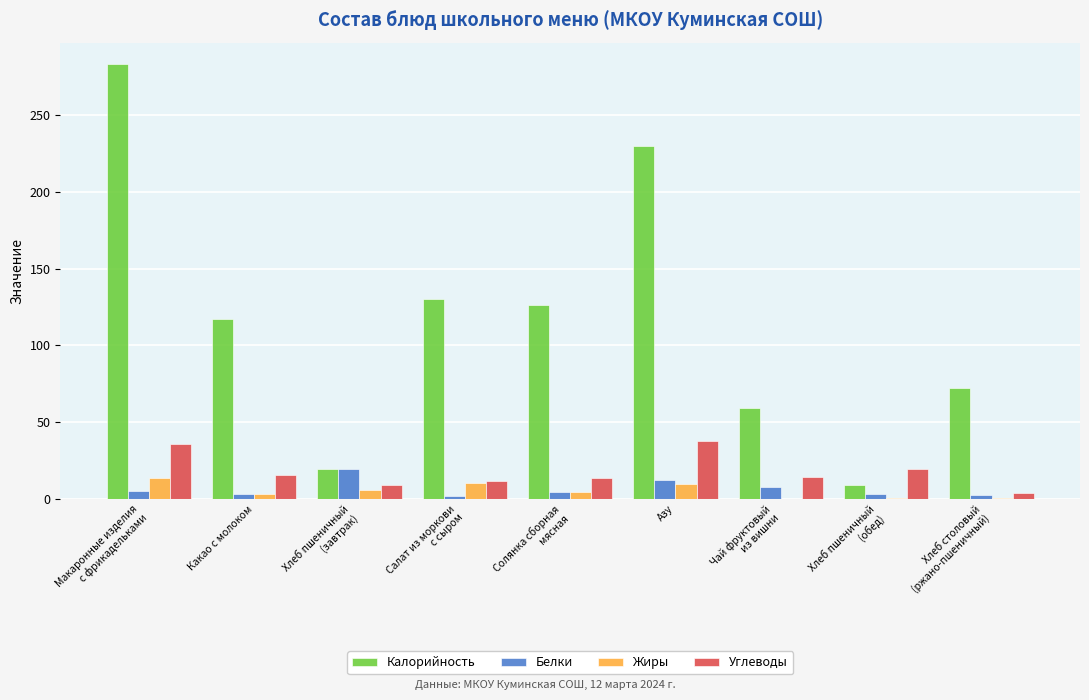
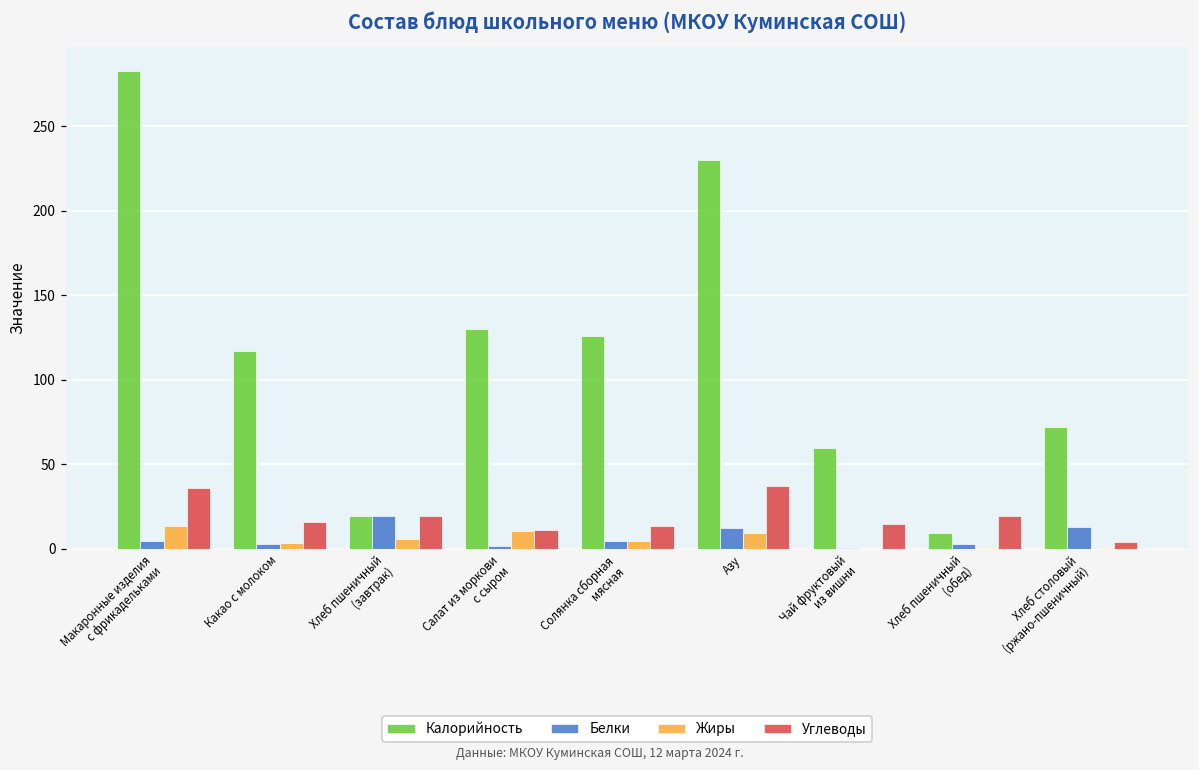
Углеводы, Хлеб пшеничный (завтрак): 9 -> 19
Белки, Чай фруктовый из вишни: 8 -> 0
Белки, Хлеб столовый (ржано-пшеничный): 3 -> 13
